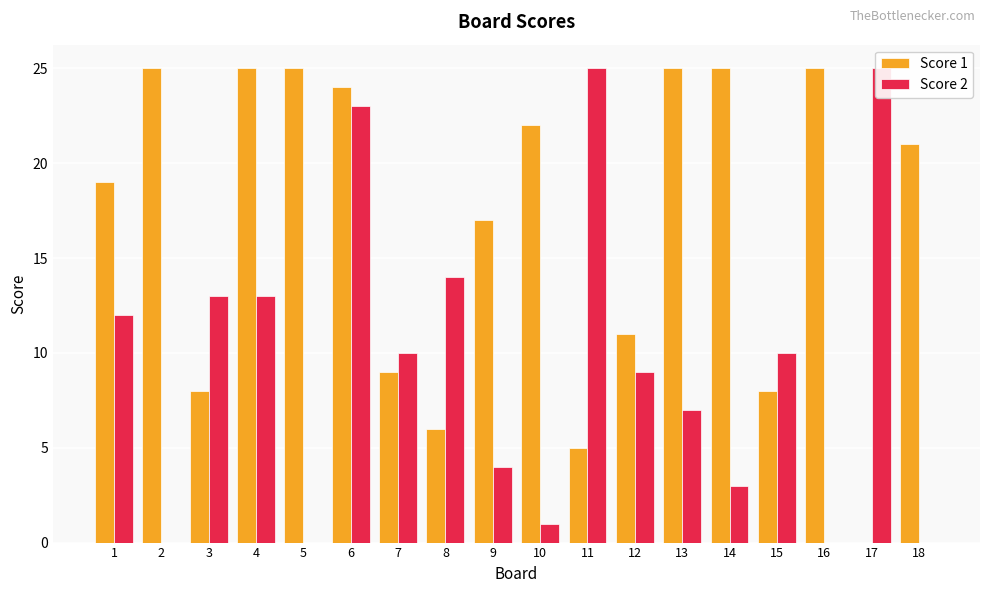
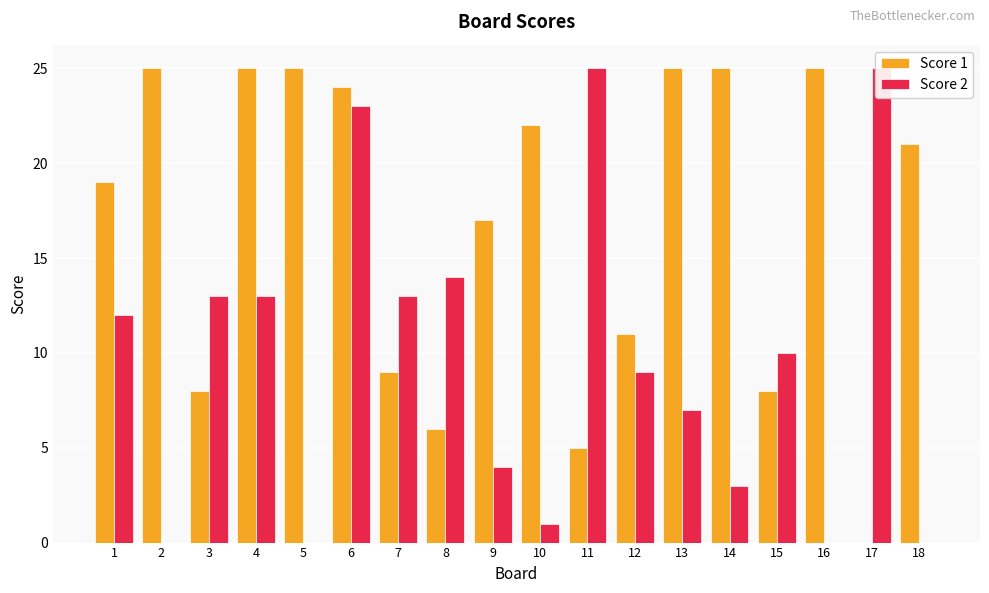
Score 2, 7: 10 -> 13
